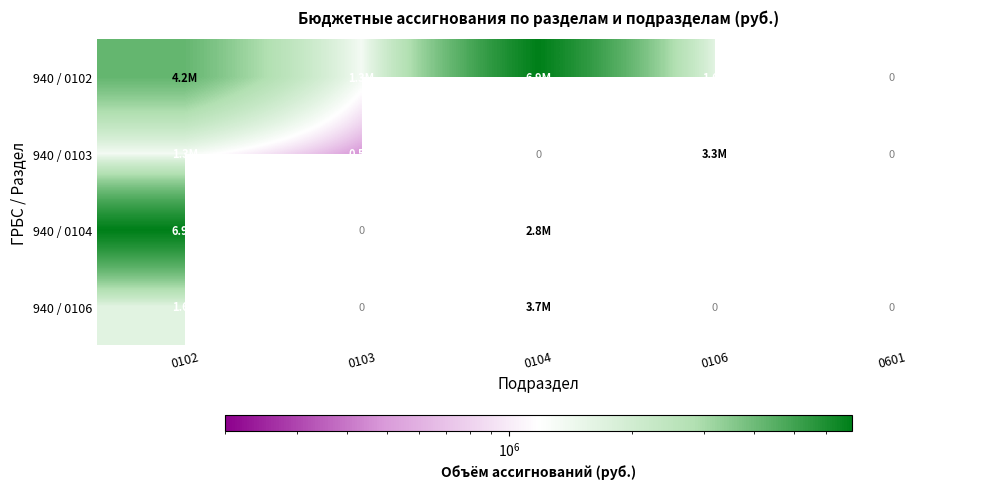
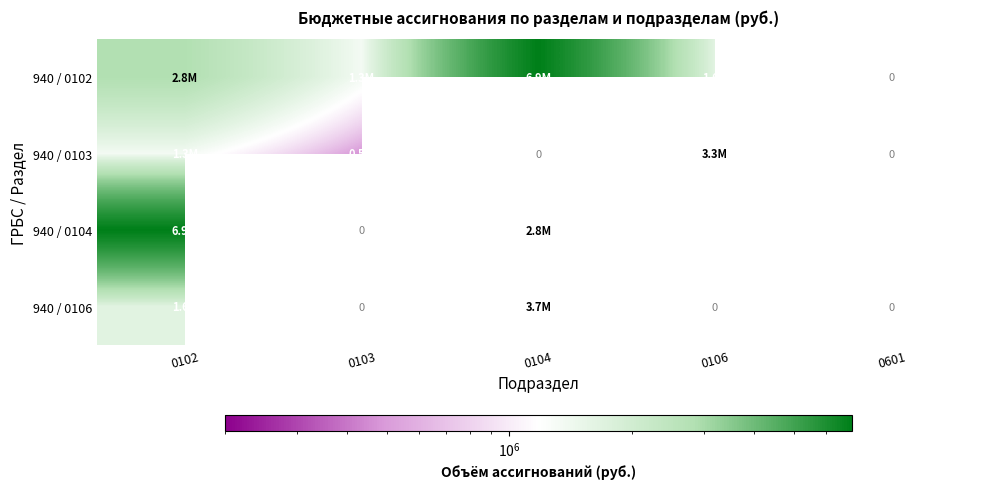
940 / 0102, 0102: 4.2M -> 2.8M
